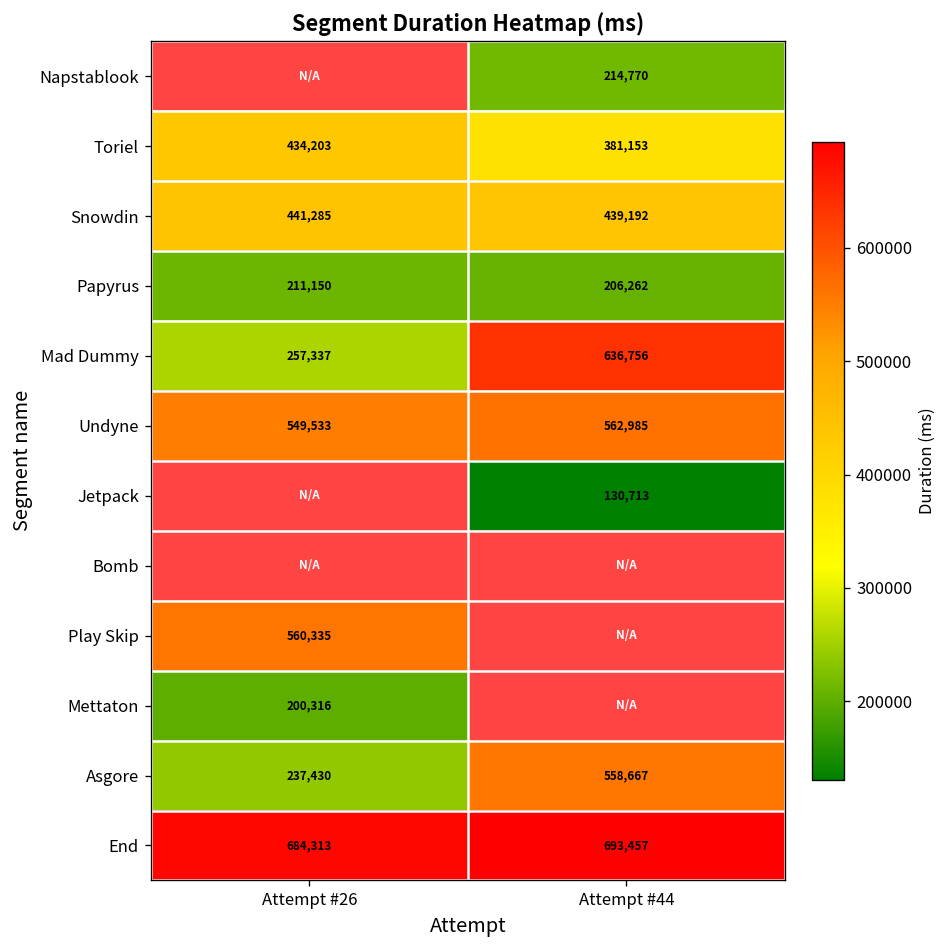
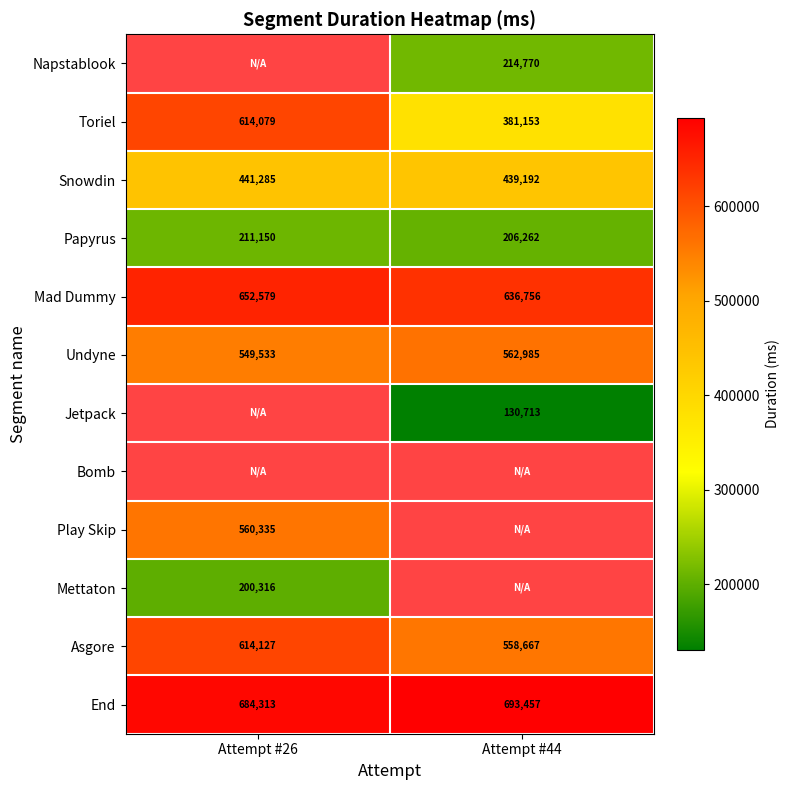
Toriel, Attempt #26: 434,203 -> 614,079
Mad Dummy, Attempt #26: 257,337 -> 652,579
Asgore, Attempt #26: 237,430 -> 614,127
